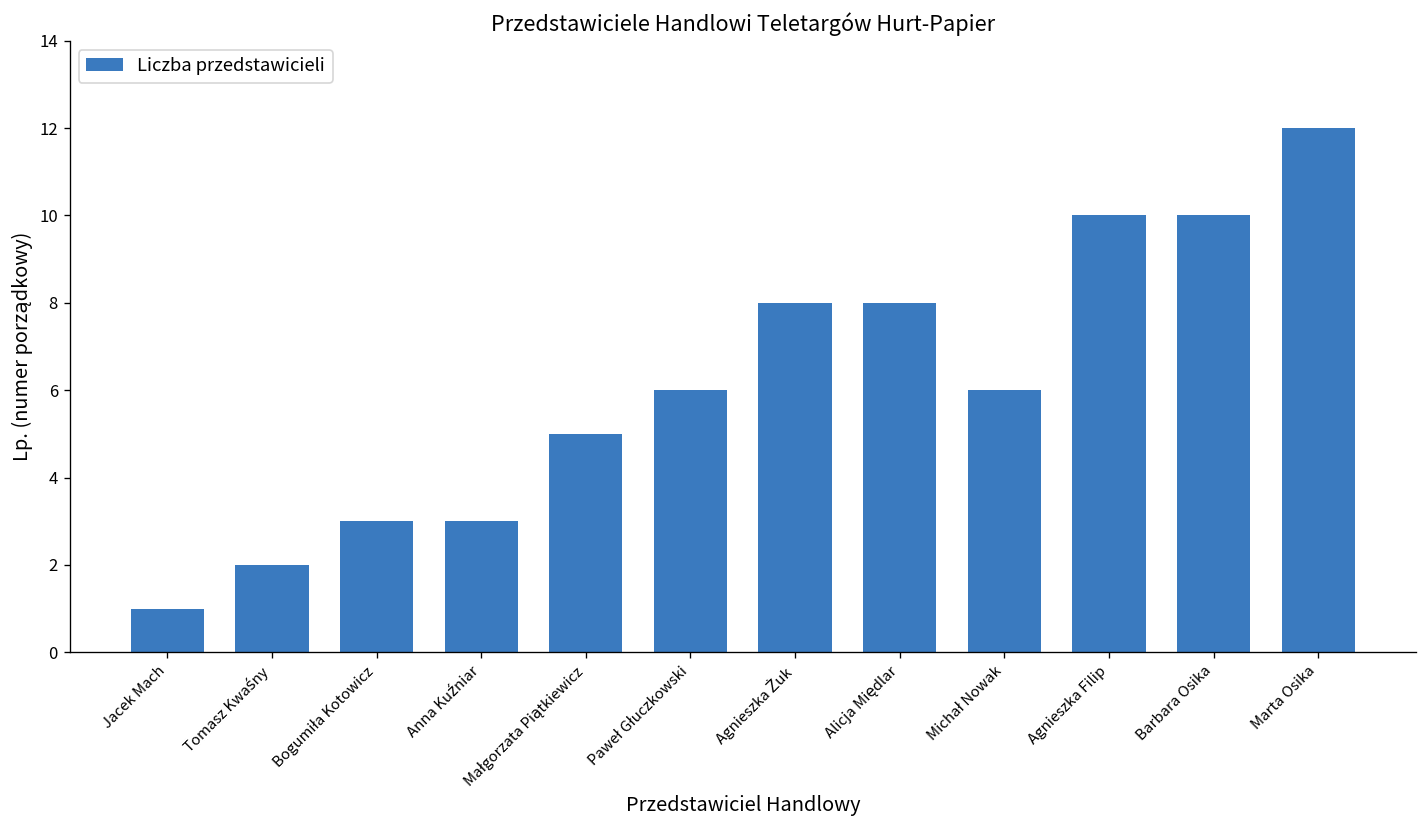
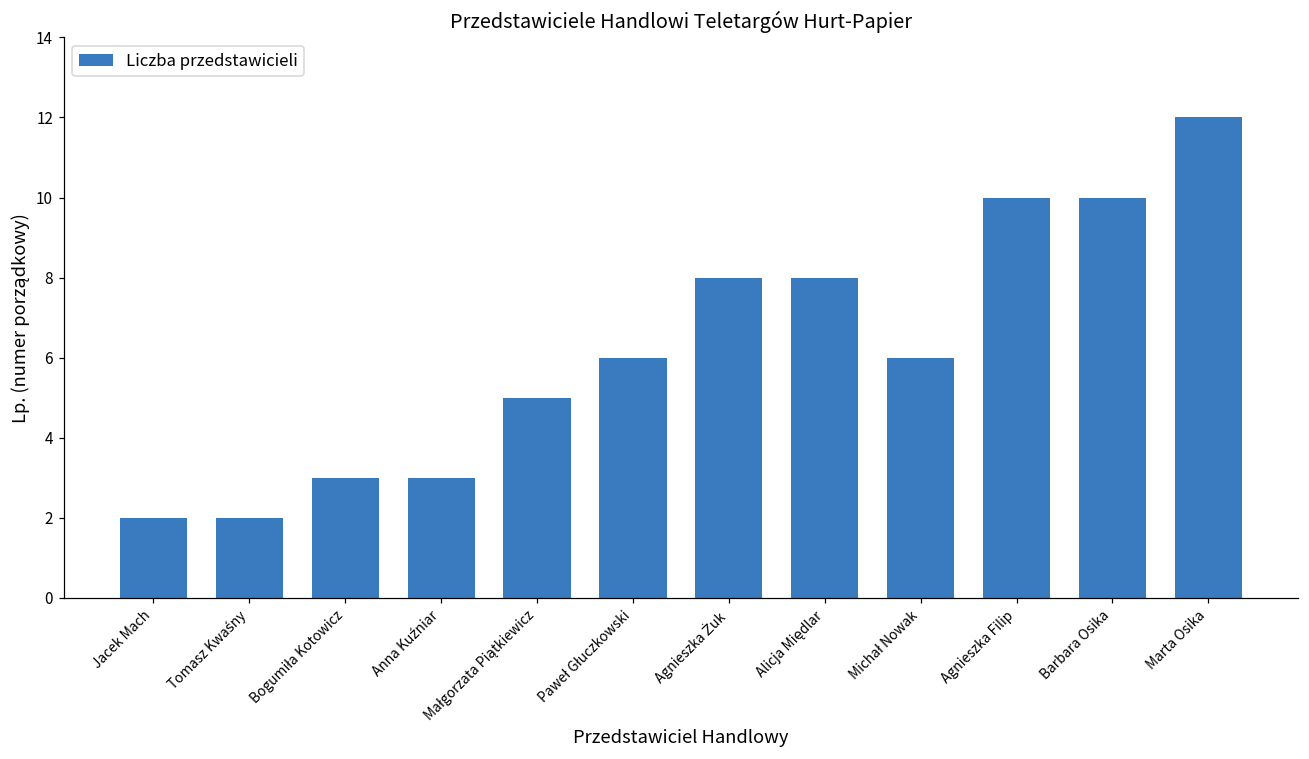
Jacek Mach: 1 -> 2
